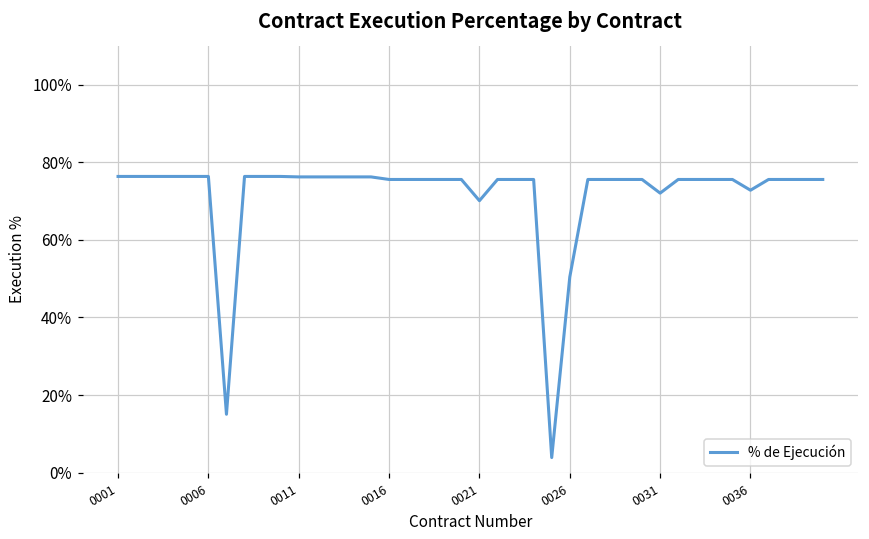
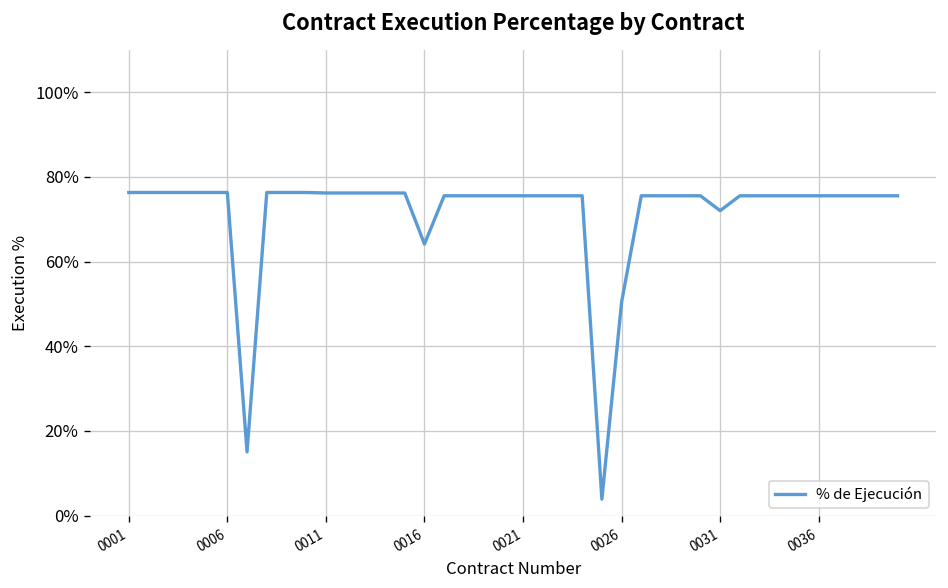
0016: 76% -> 64%
0021: 70% -> 76%
0036: 73% -> 76%
